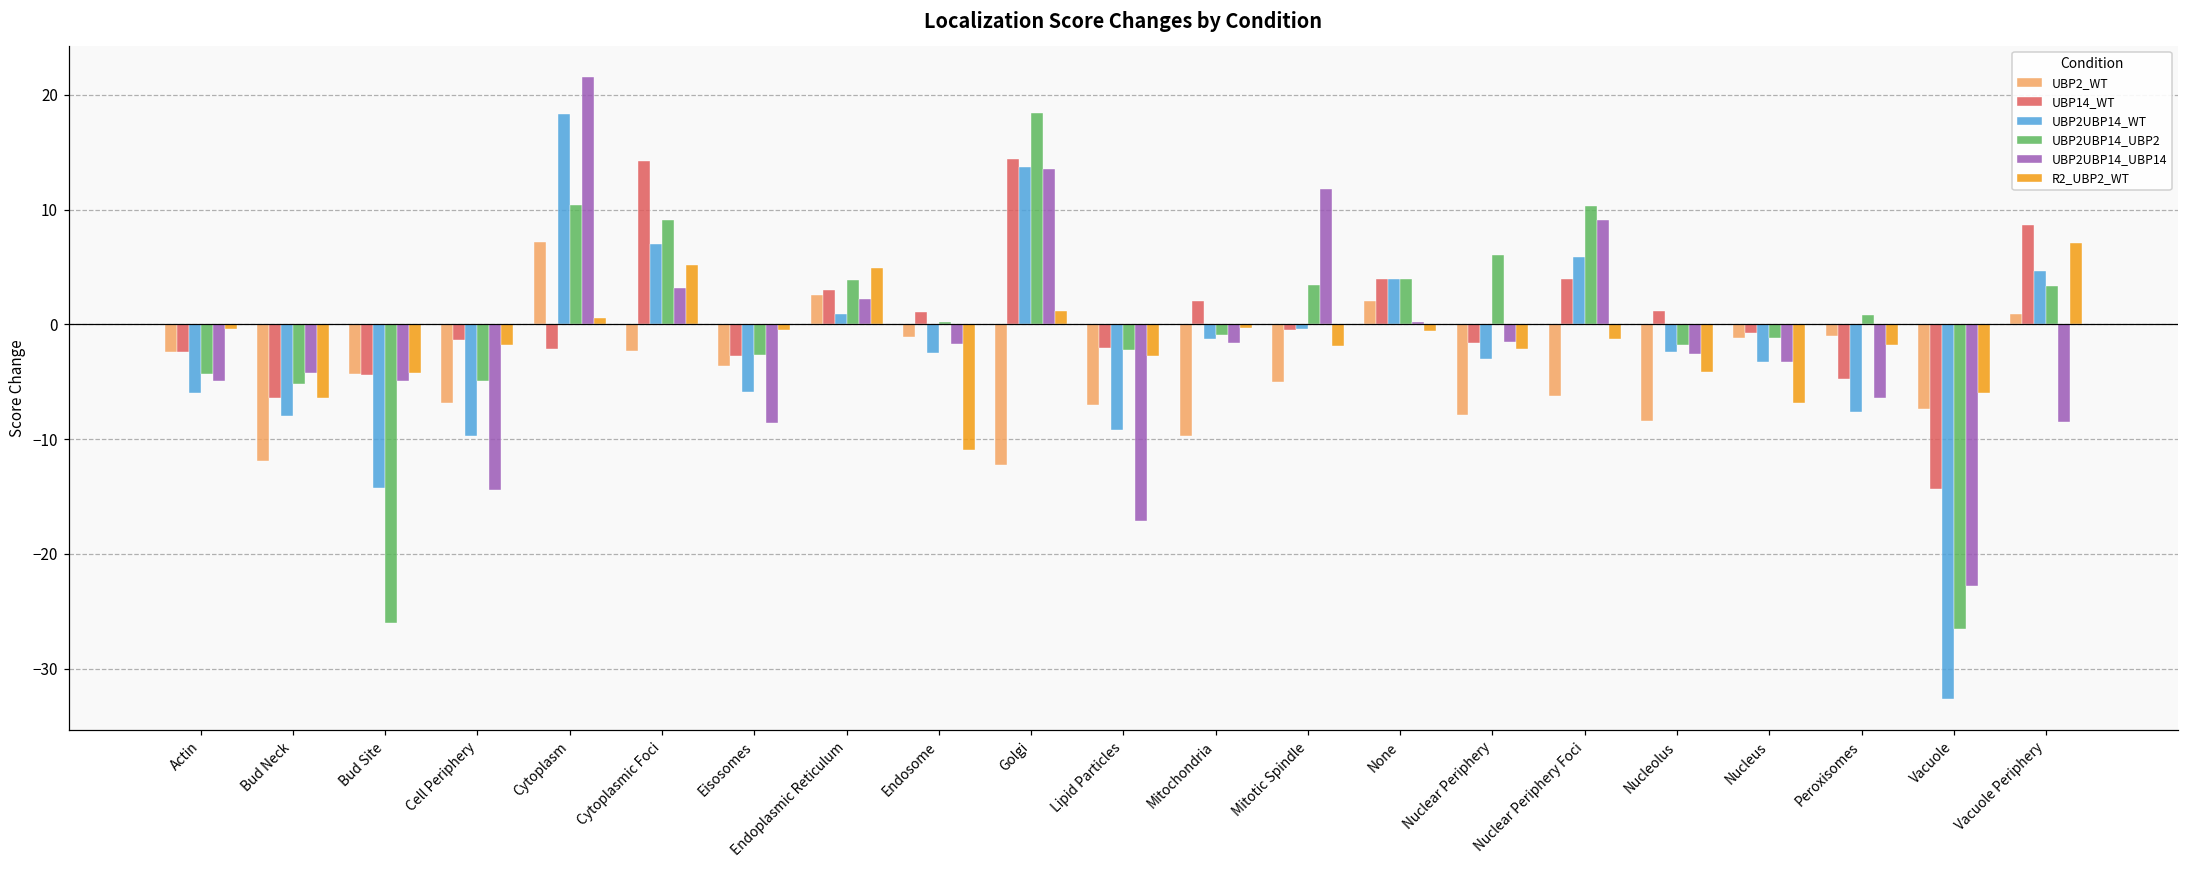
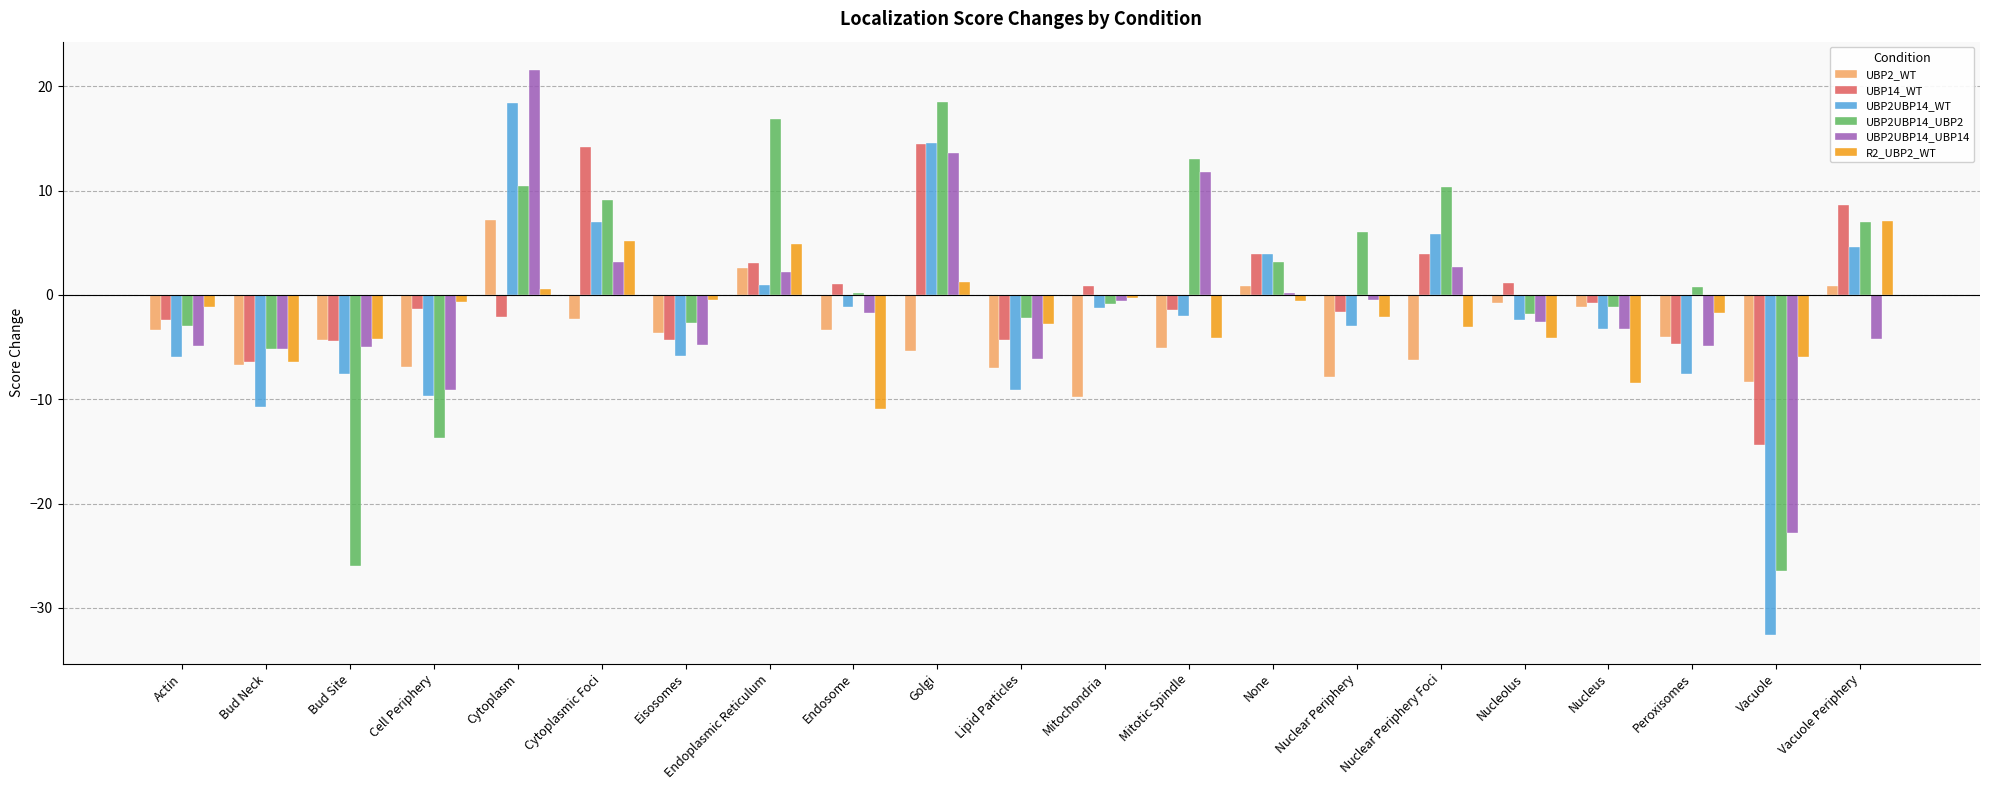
UBP2_WT, Actin: -2.4 -> -3.4
UBP2UBP14_UBP2, Actin: -4.3 -> -3.0
R2_UBP2_WT, Actin: -0.4 -> -1.2
UBP2_WT, Bud Neck: -11.9 -> -6.8
UBP2UBP14_WT, Bud Neck: -8.0 -> -10.8
UBP2UBP14_UBP14, Bud Neck: -4.2 -> -5.1
UBP2UBP14_WT, Bud Site: -14.3 -> -7.6
UBP2UBP14_UBP2, Cell Periphery: -4.9 -> -13.7
UBP2UBP14_UBP14, Cell Periphery: -14.4 -> -9.1
R2_UBP2_WT, Cell Periphery: -1.8 -> -0.6
UBP14_WT, Eisosomes: -2.8 -> -4.3
UBP2UBP14_UBP14, Eisosomes: -8.6 -> -4.8
UBP2UBP14_UBP2, Endoplasmic Reticulum: 3.9 -> 16.9
UBP2_WT, Endosome: -1.1 -> -3.4
UBP2UBP14_WT, Endosome: -2.5 -> -1.1
UBP2_WT, Golgi: -12.3 -> -5.4
UBP2UBP14_WT, Golgi: 13.7 -> 14.5
UBP14_WT, Lipid Particles: -2.1 -> -4.4
UBP2UBP14_UBP14, Lipid Particles: -17.1 -> -6.1
UBP14_WT, Mitochondria: 2.1 -> 0.9
UBP2UBP14_UBP14, Mitochondria: -1.6 -> -0.6
UBP14_WT, Mitotic Spindle: -0.5 -> -1.4
UBP2UBP14_WT, Mitotic Spindle: -0.4 -> -2.0
UBP2UBP14_UBP2, Mitotic Spindle: 3.5 -> 13.1
R2_UBP2_WT, Mitotic Spindle: -1.9 -> -4.2
UBP2_WT, None: 2.0 -> 0.8
UBP2UBP14_UBP2, None: 4.0 -> 3.1
UBP2UBP14_UBP14, Nuclear Periphery: -1.6 -> -0.5
UBP2UBP14_UBP14, Nuclear Periphery Foci: 9.1 -> 2.7
R2_UBP2_WT, Nuclear Periphery Foci: -1.2 -> -3.1
UBP2_WT, Nucleolus: -8.4 -> -0.8
R2_UBP2_WT, Nucleus: -6.8 -> -8.4
UBP2_WT, Peroxisomes: -1.0 -> -4.1
UBP2UBP14_UBP14, Peroxisomes: -6.5 -> -4.9
UBP2_WT, Vacuole: -7.3 -> -8.4
UBP2UBP14_UBP2, Vacuole Periphery: 3.4 -> 7.0
UBP2UBP14_UBP14, Vacuole Periphery: -8.5 -> -4.2
